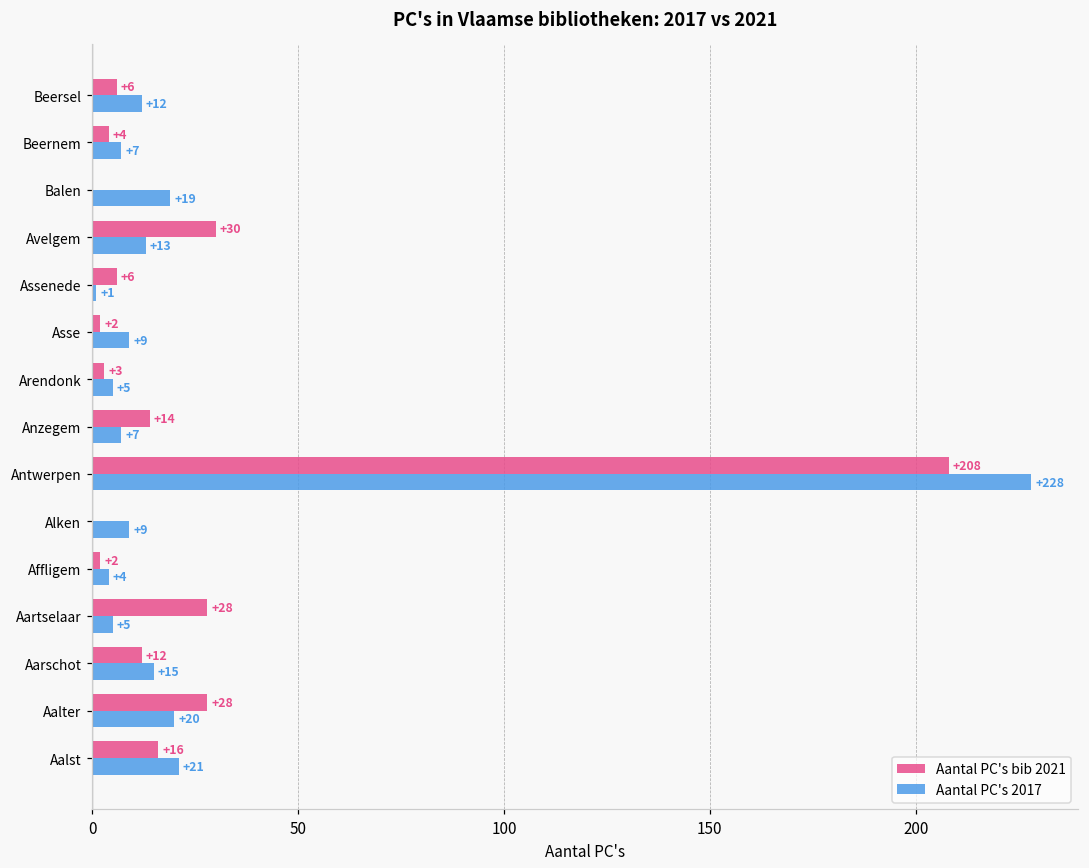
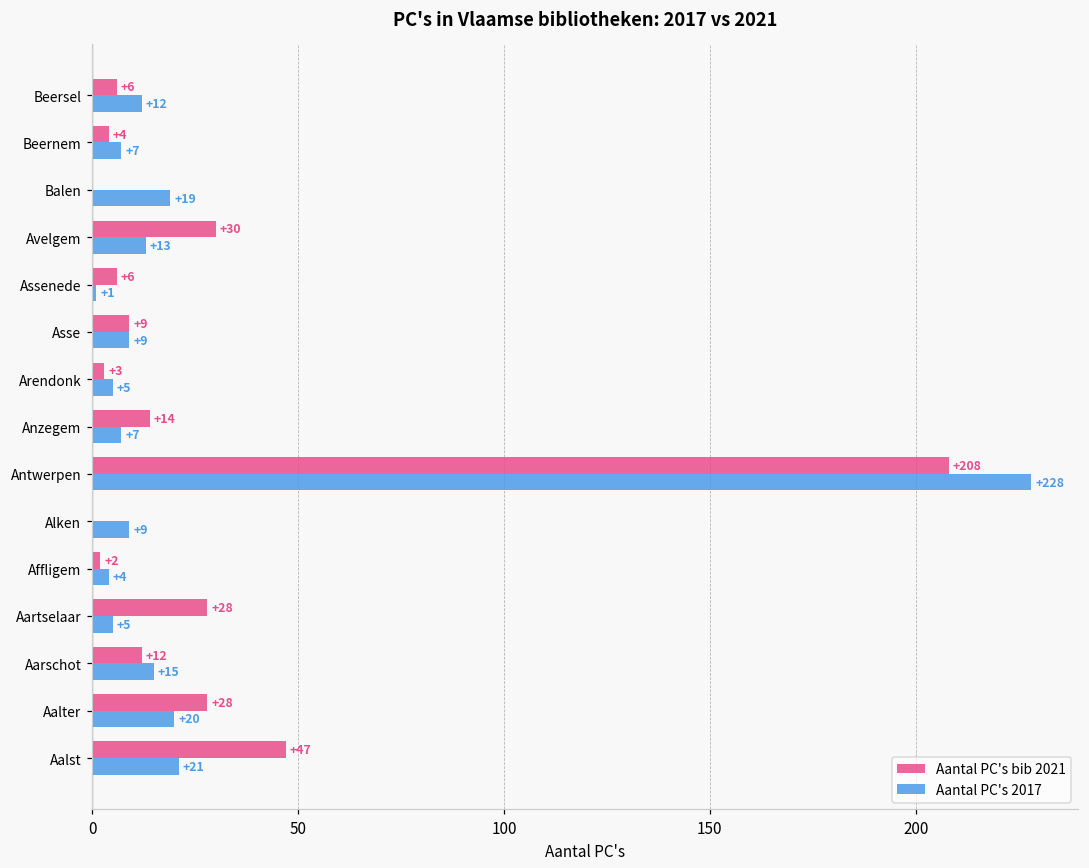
Aantal PC's bib 2021, Asse: +2 -> +9
Aantal PC's bib 2021, Aalst: +16 -> +47
